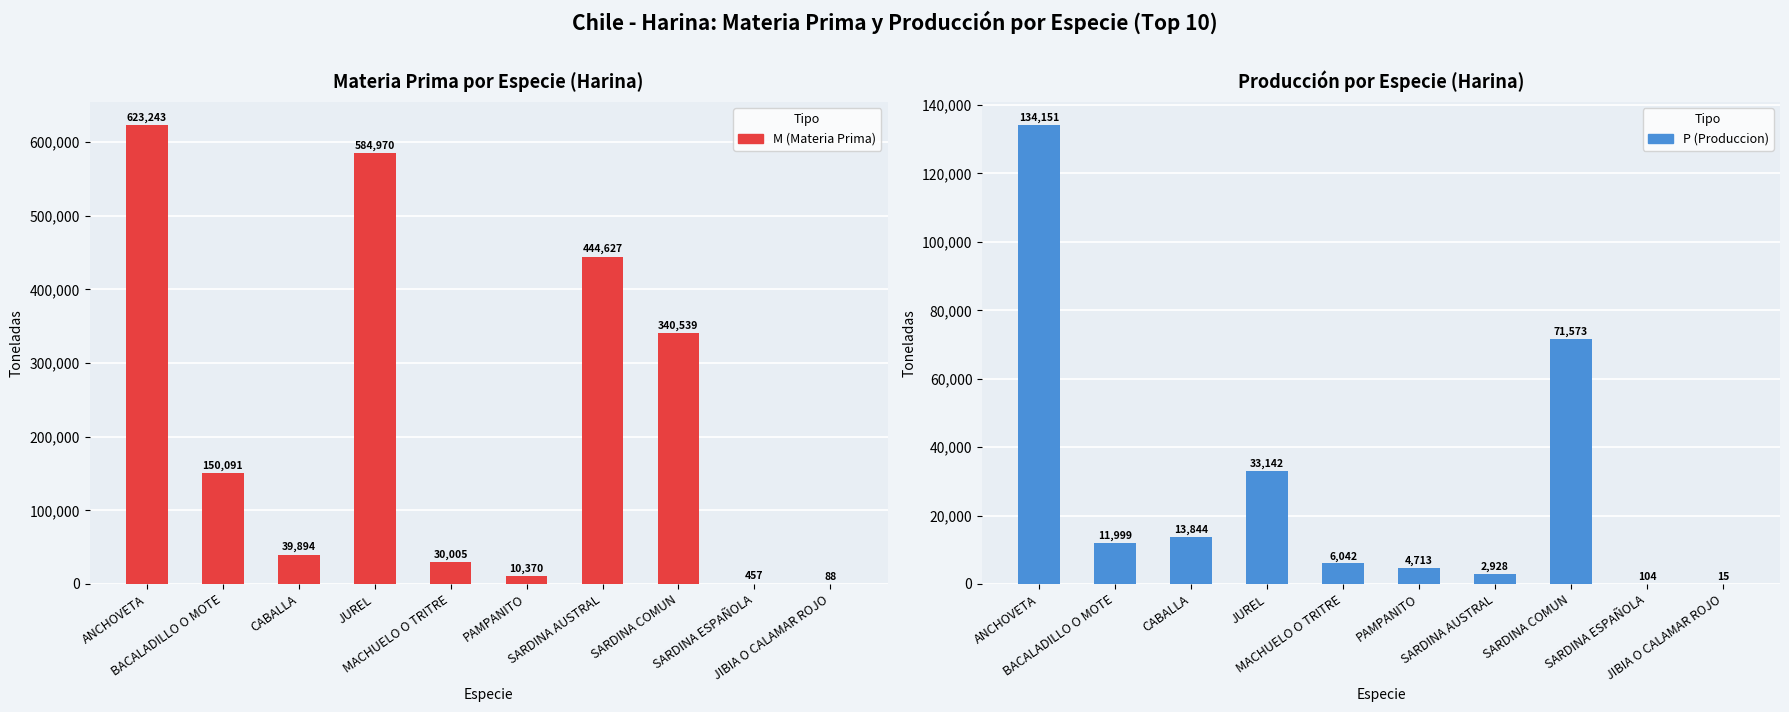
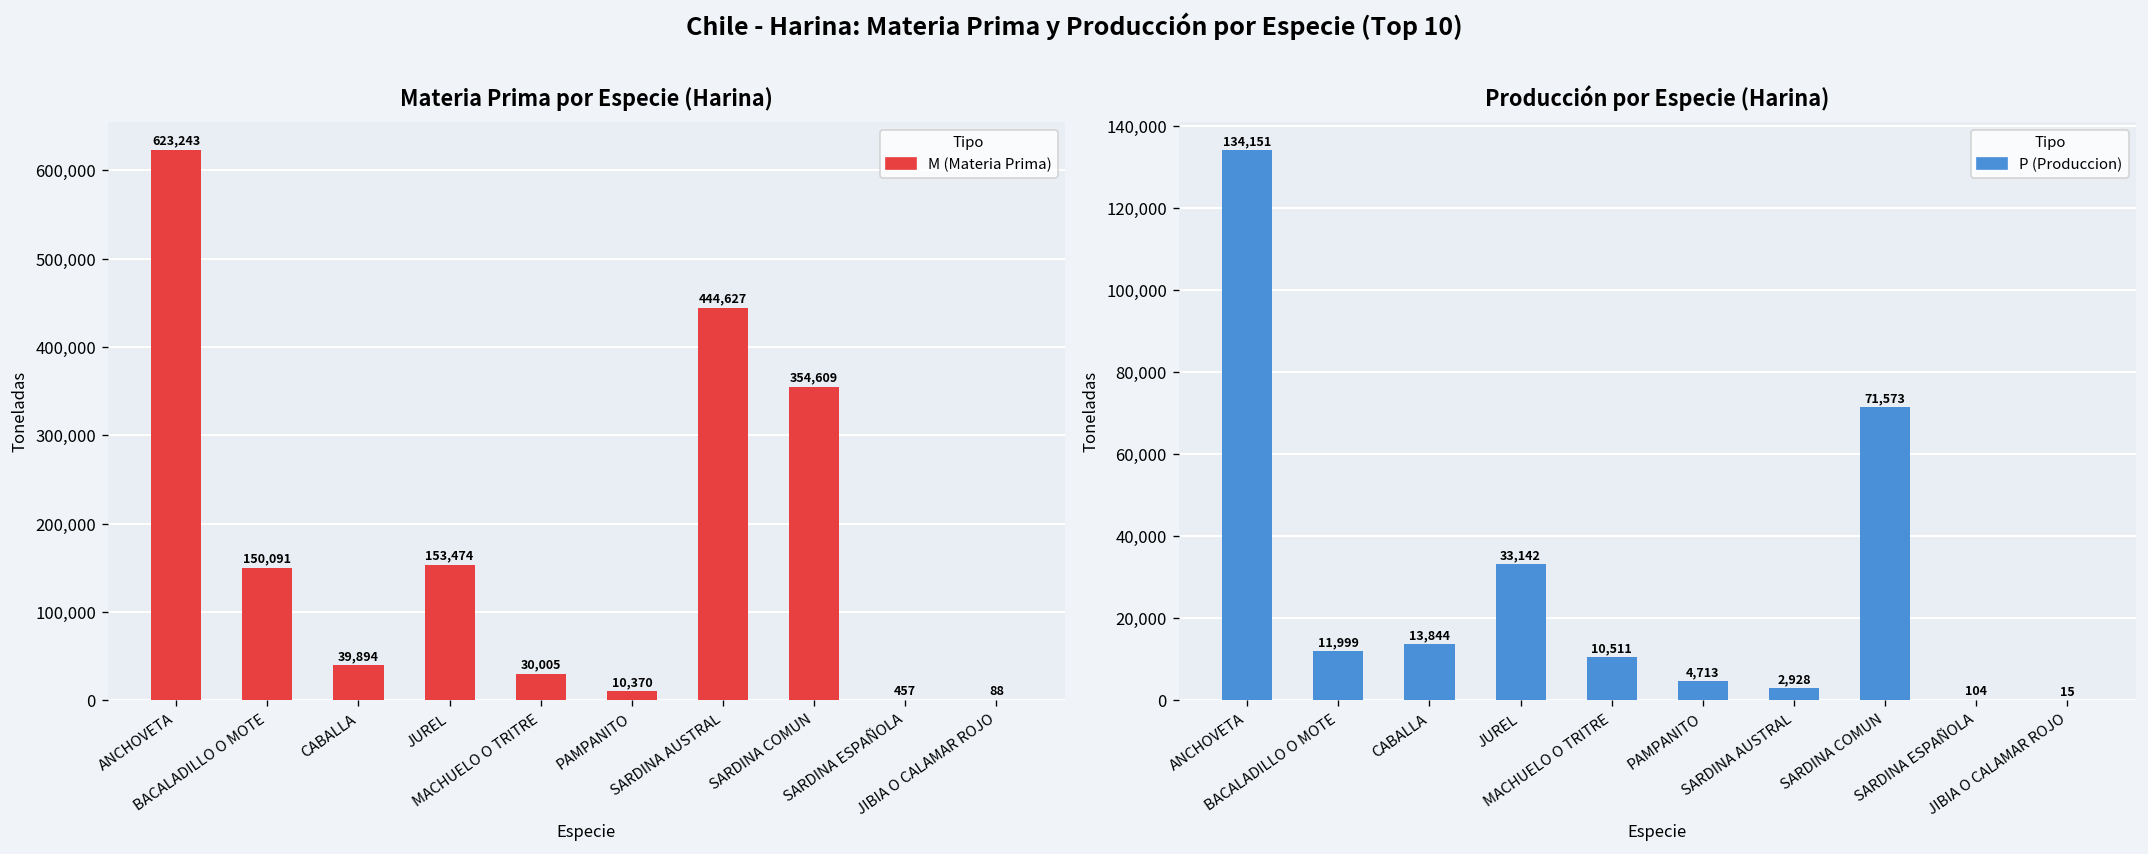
Materia Prima por Especie (Harina), JUREL: 584,970 -> 153,474
Materia Prima por Especie (Harina), SARDINA COMUN: 340,539 -> 354,609
Producción por Especie (Harina), MACHUELO O TRITRE: 6,042 -> 10,511
